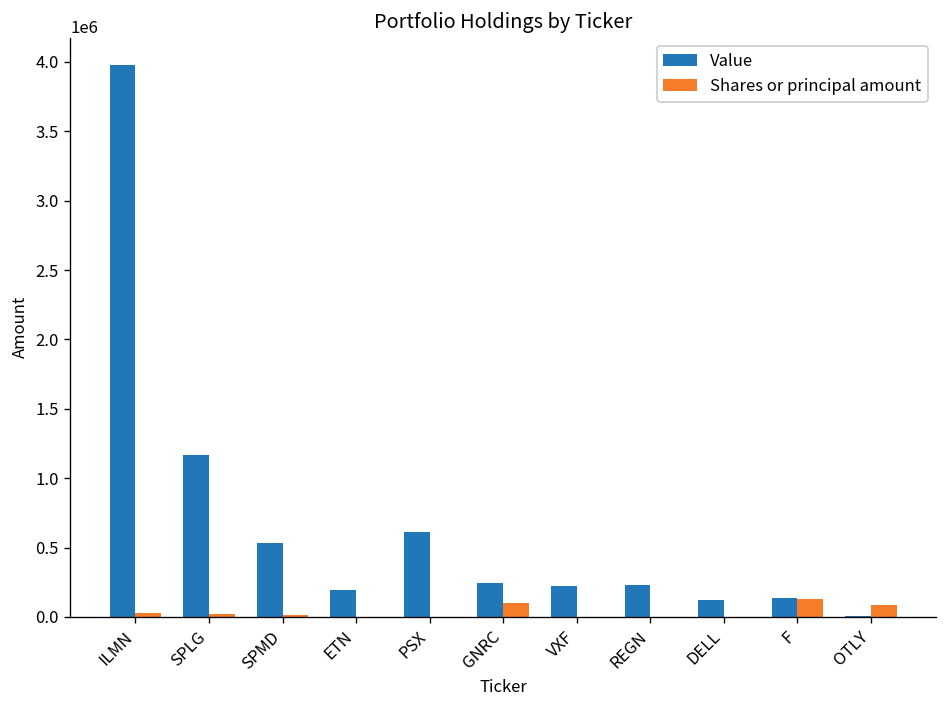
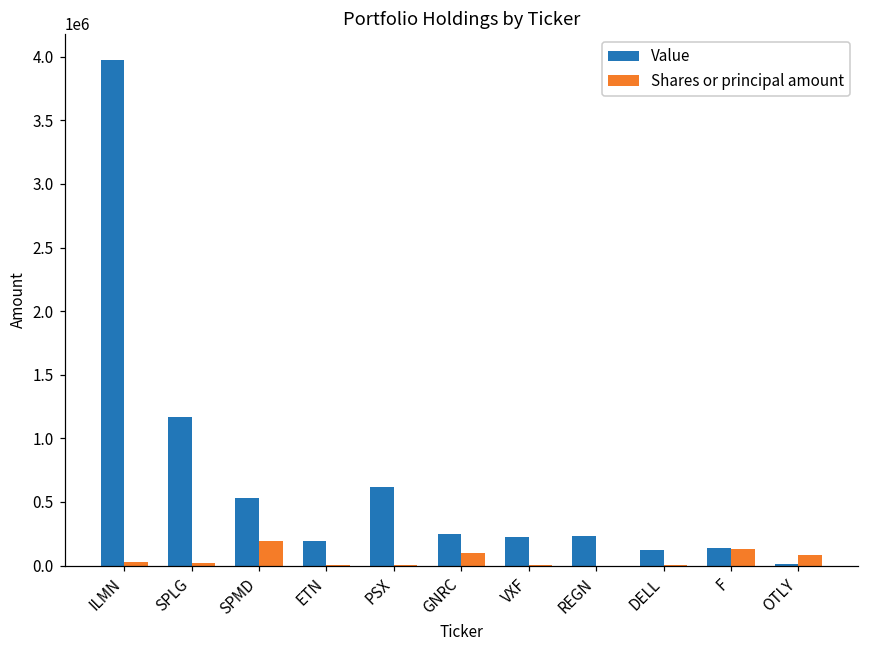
Shares or principal amount, SPMD: 10000 -> 190000
